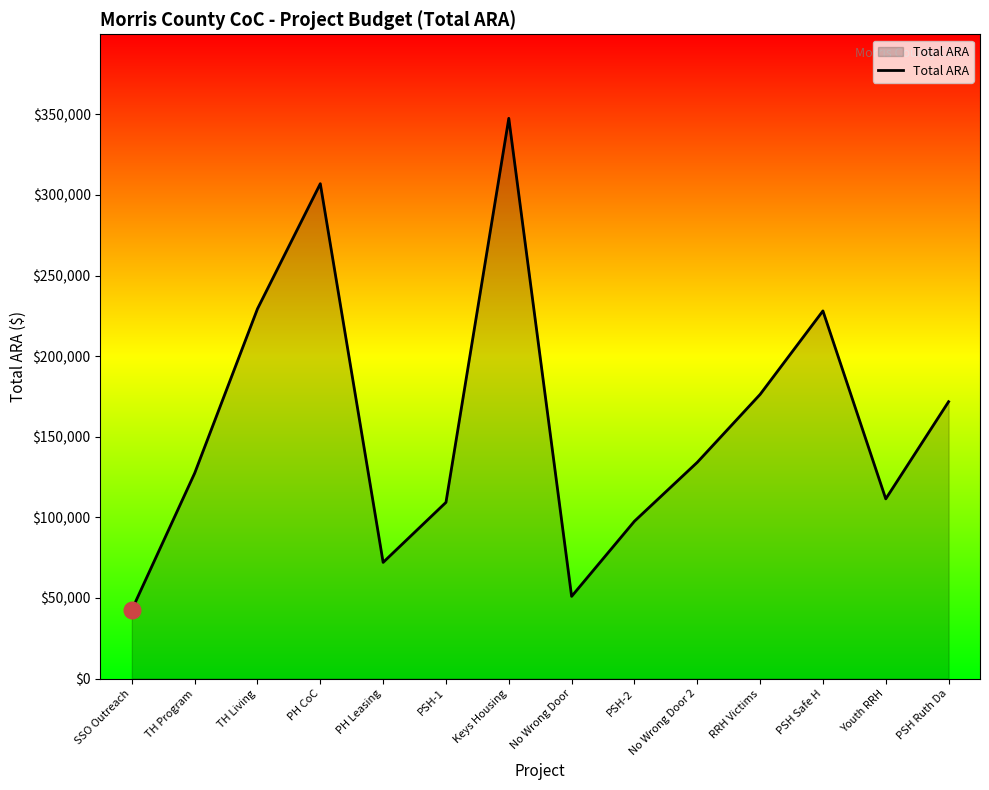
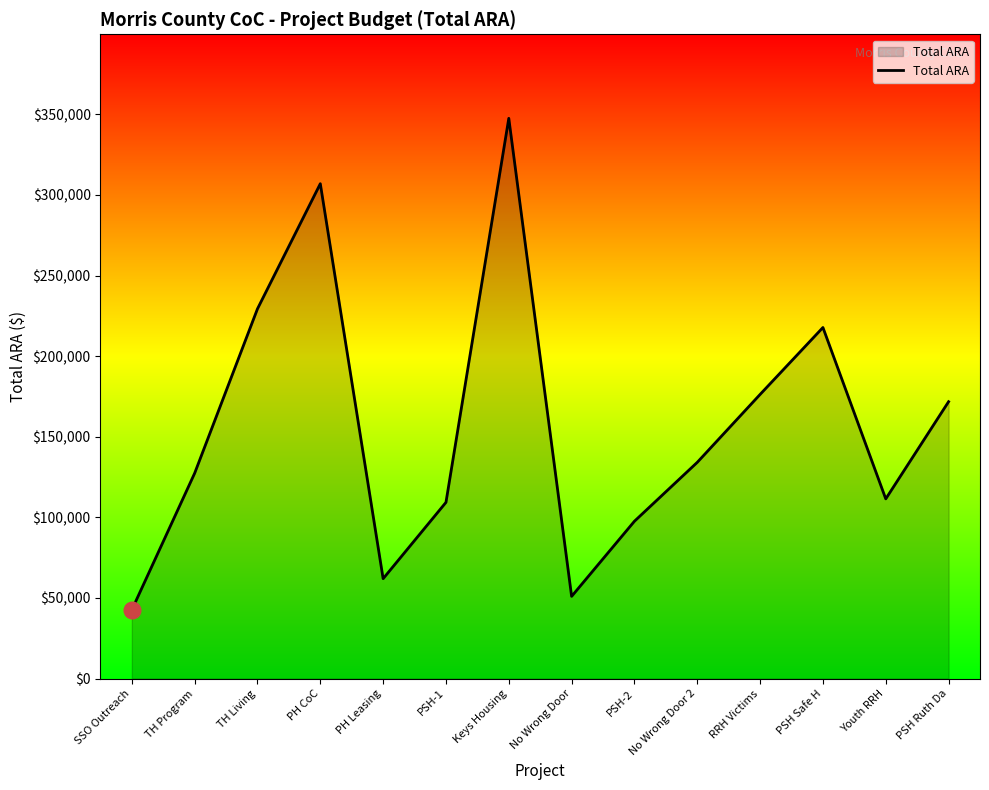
Total ARA, PH Leasing: $72,000 -> $62,000
Total ARA, PSH Safe H: $228,000 -> $218,000
